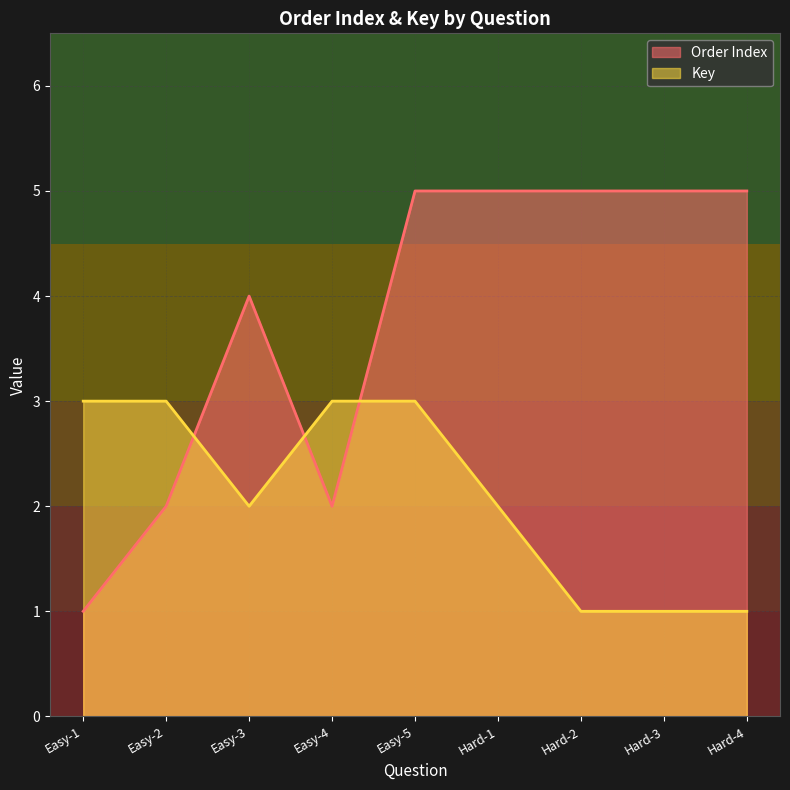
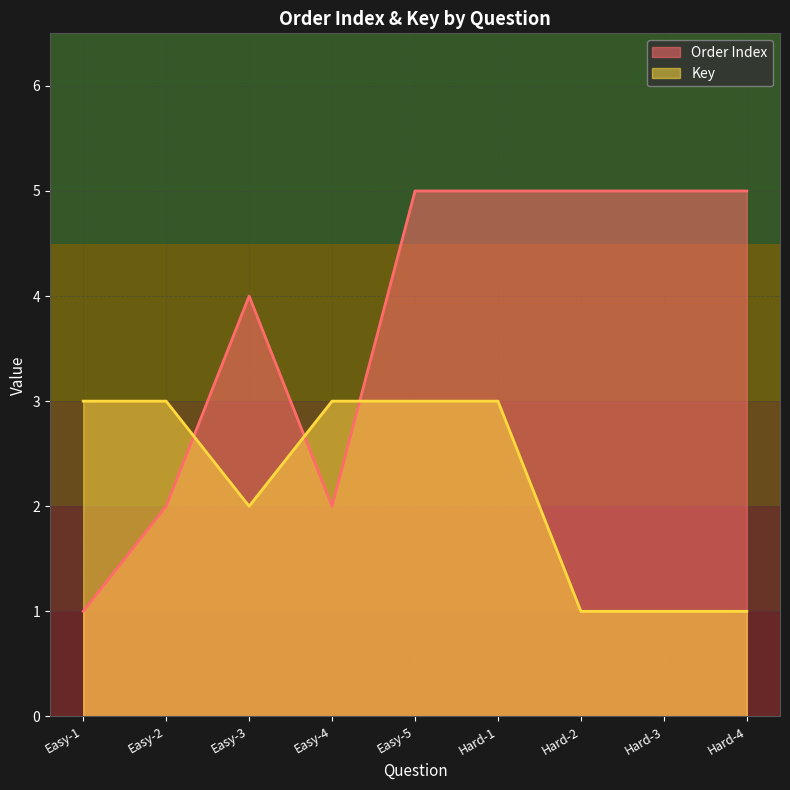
Key, Hard-1: 2 -> 3
